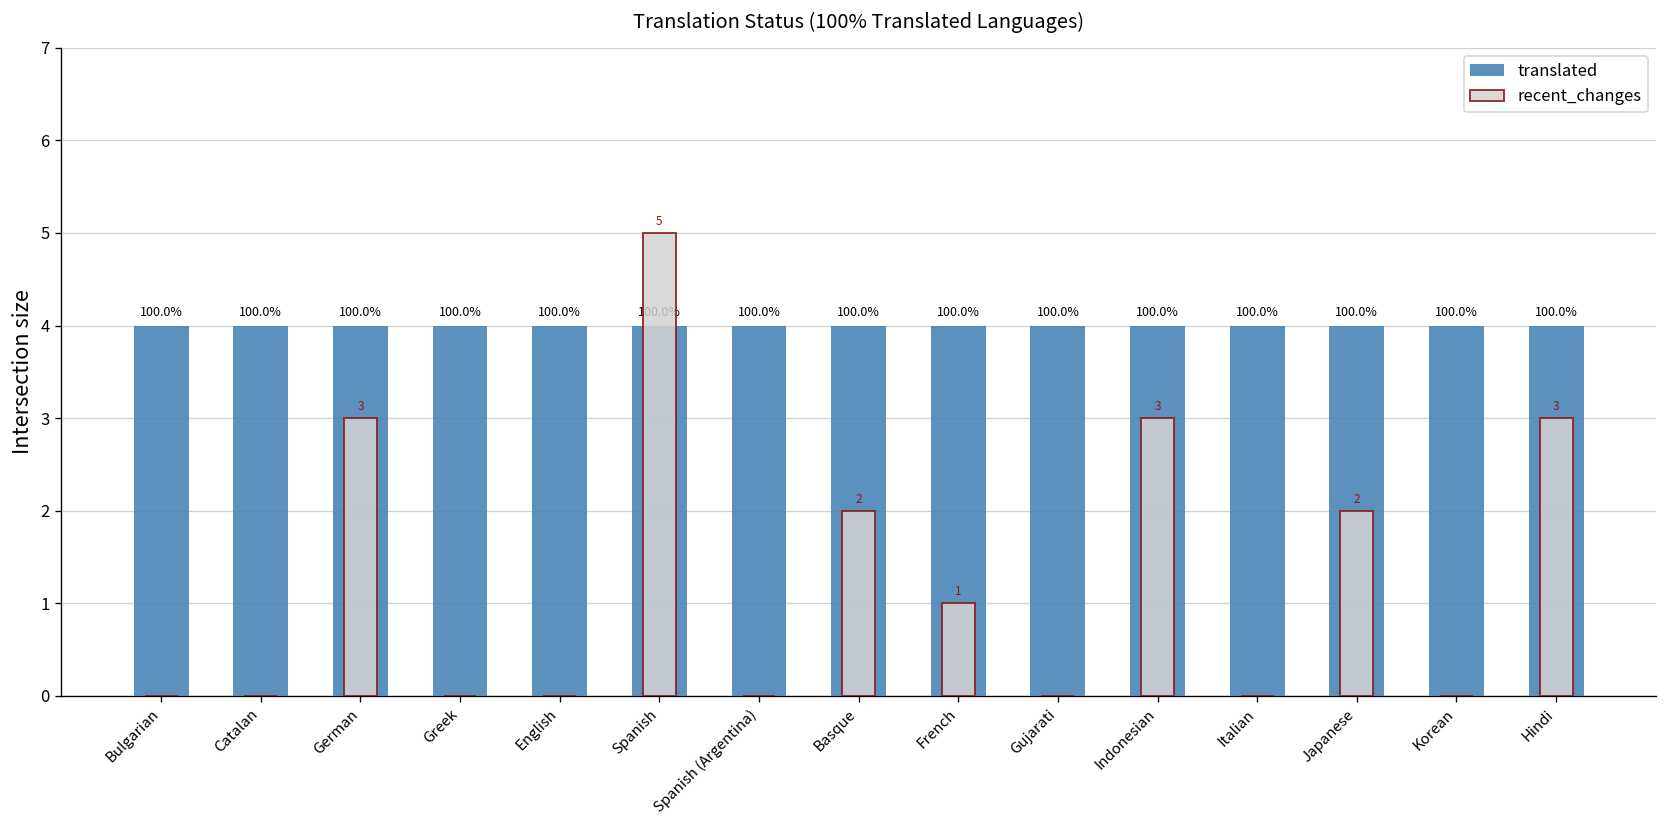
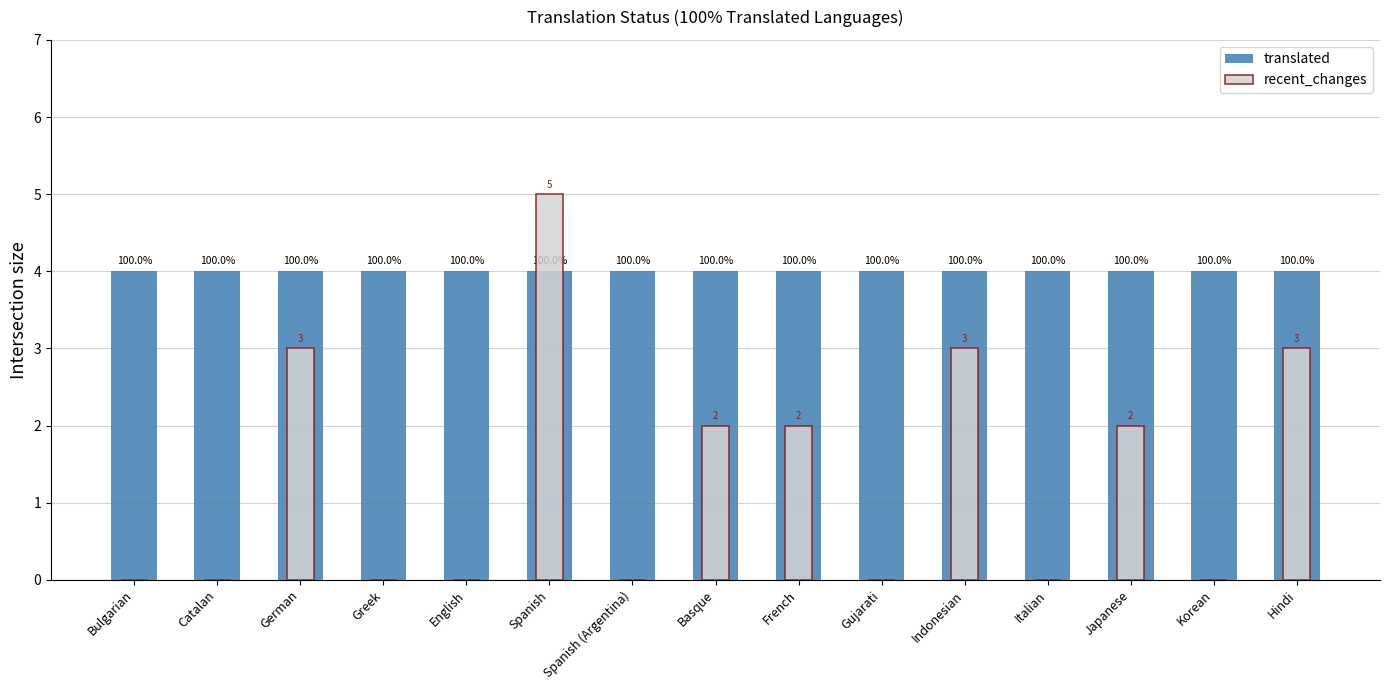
recent_changes, French: 1 -> 2
